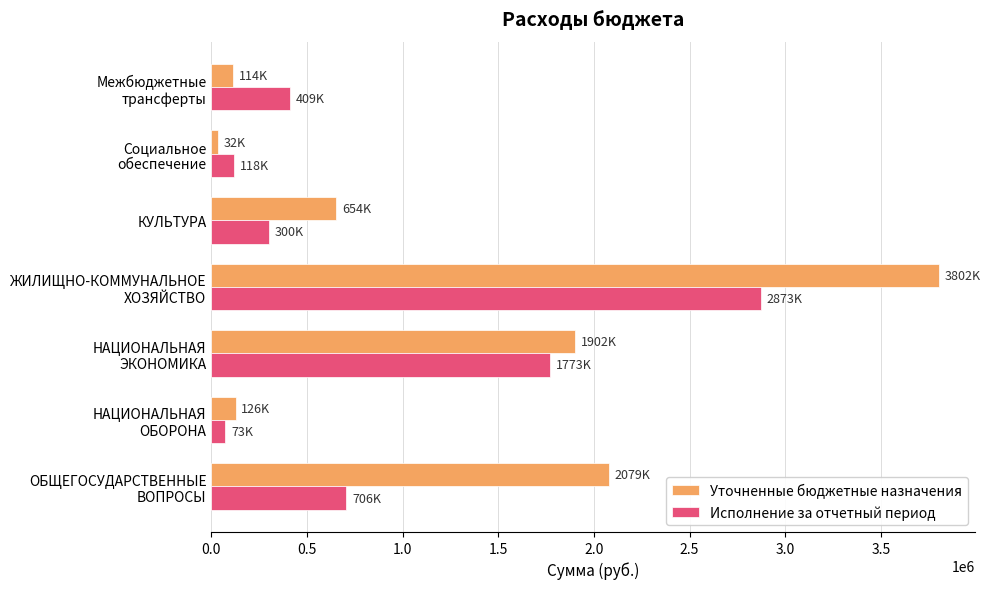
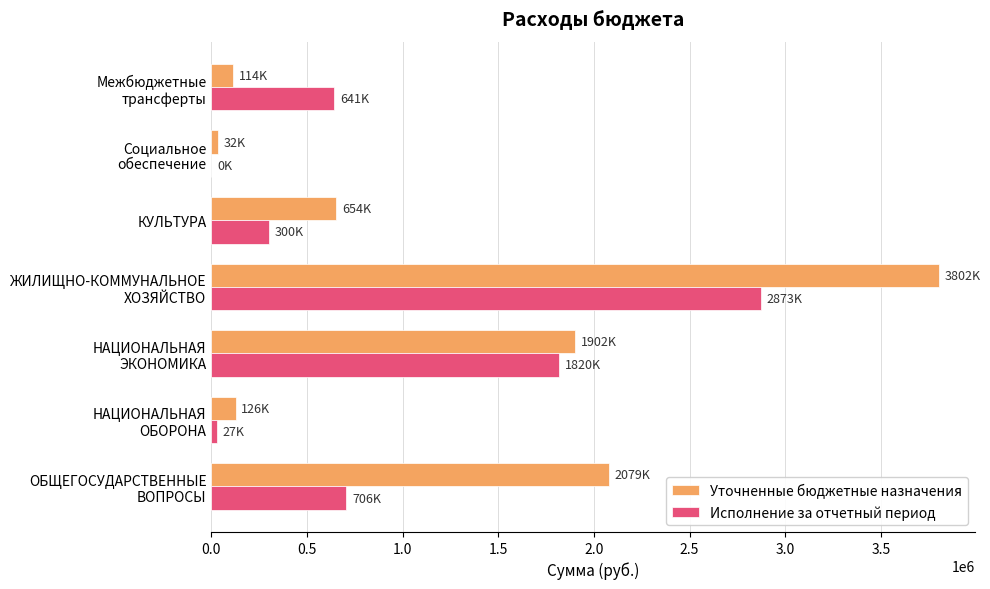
Исполнение за отчетный период, Межбюджетные трансферты: 409K -> 641K
Исполнение за отчетный период, Социальное обеспечение: 118K -> 0K
Исполнение за отчетный период, НАЦИОНАЛЬНАЯ ЭКОНОМИКА: 1773K -> 1820K
Исполнение за отчетный период, НАЦИОНАЛЬНАЯ ОБОРОНА: 73K -> 27K
